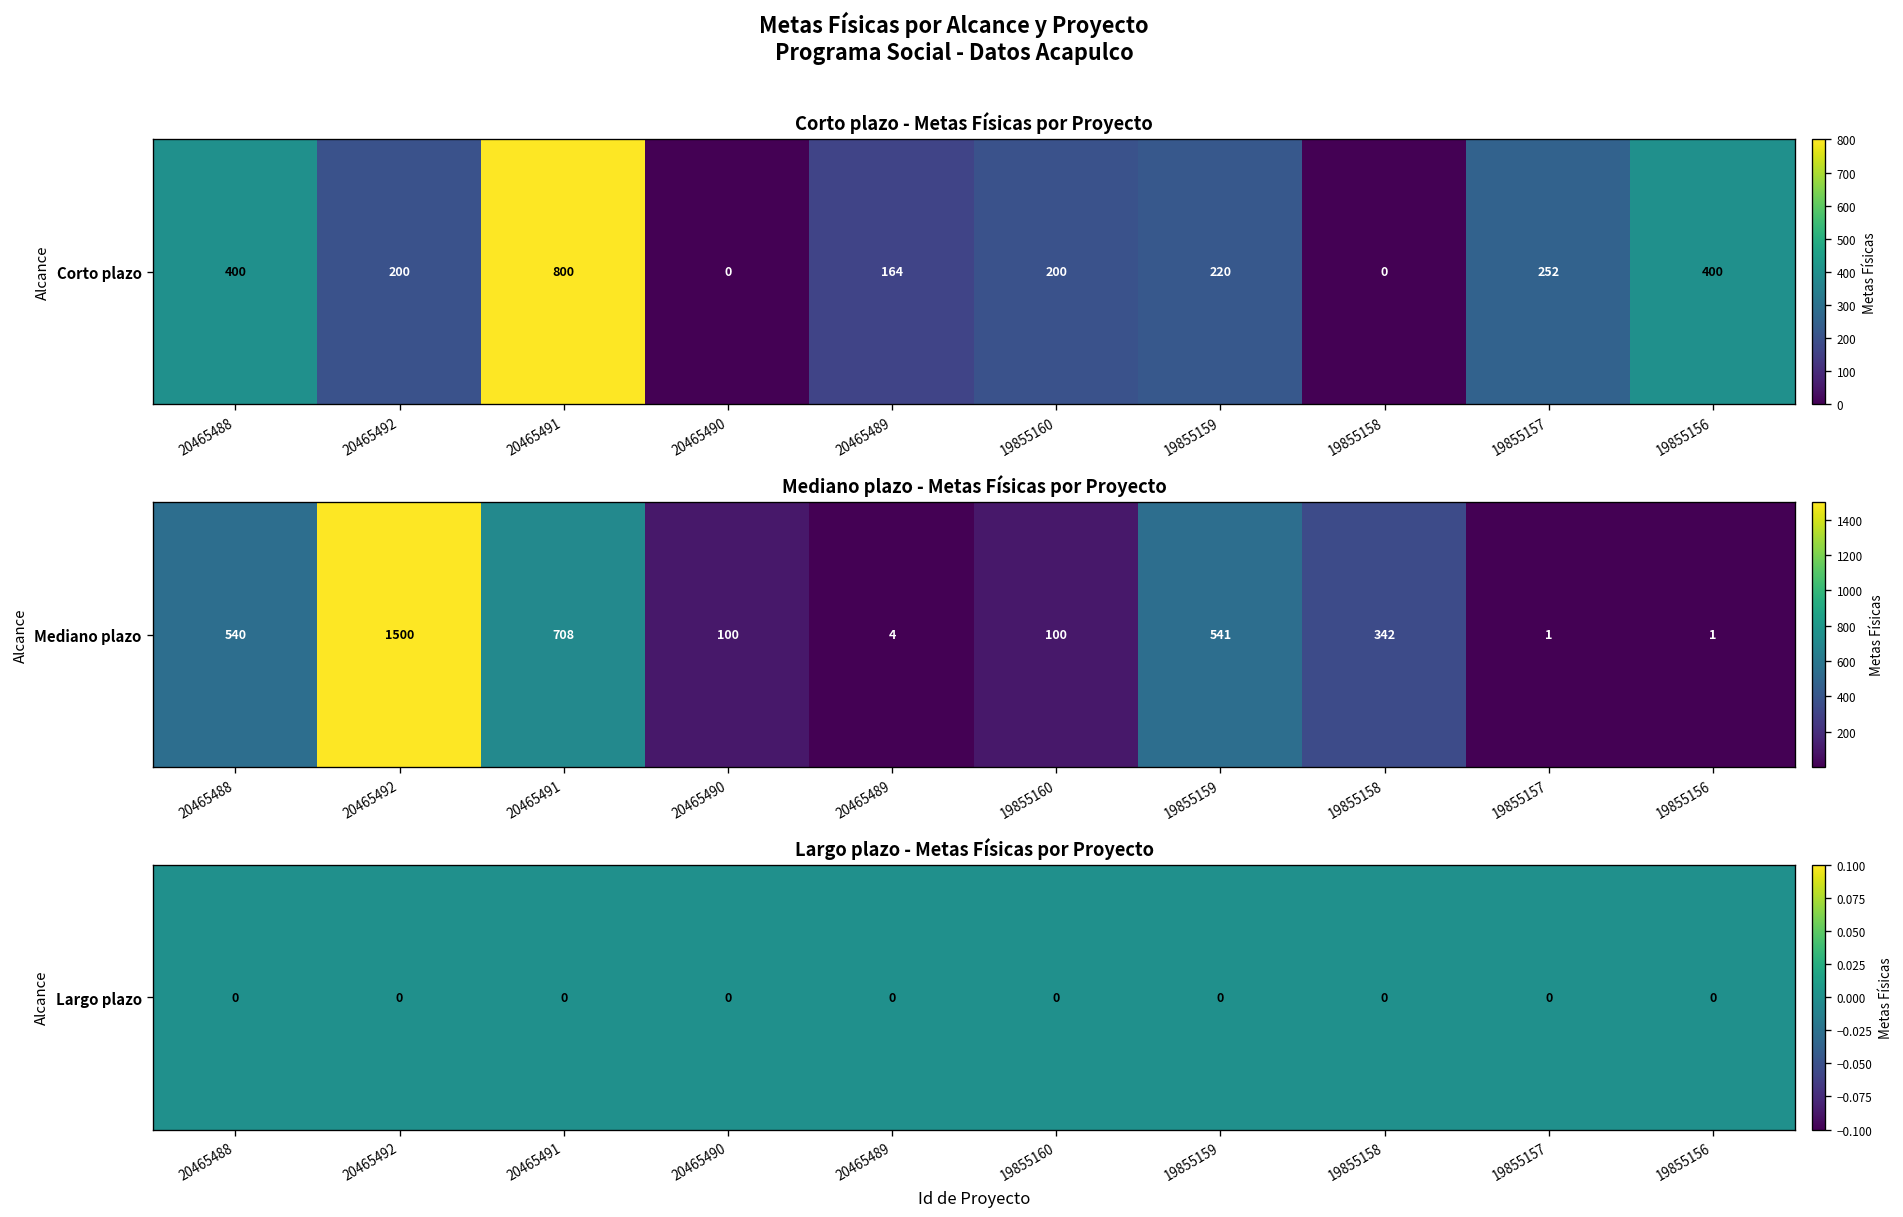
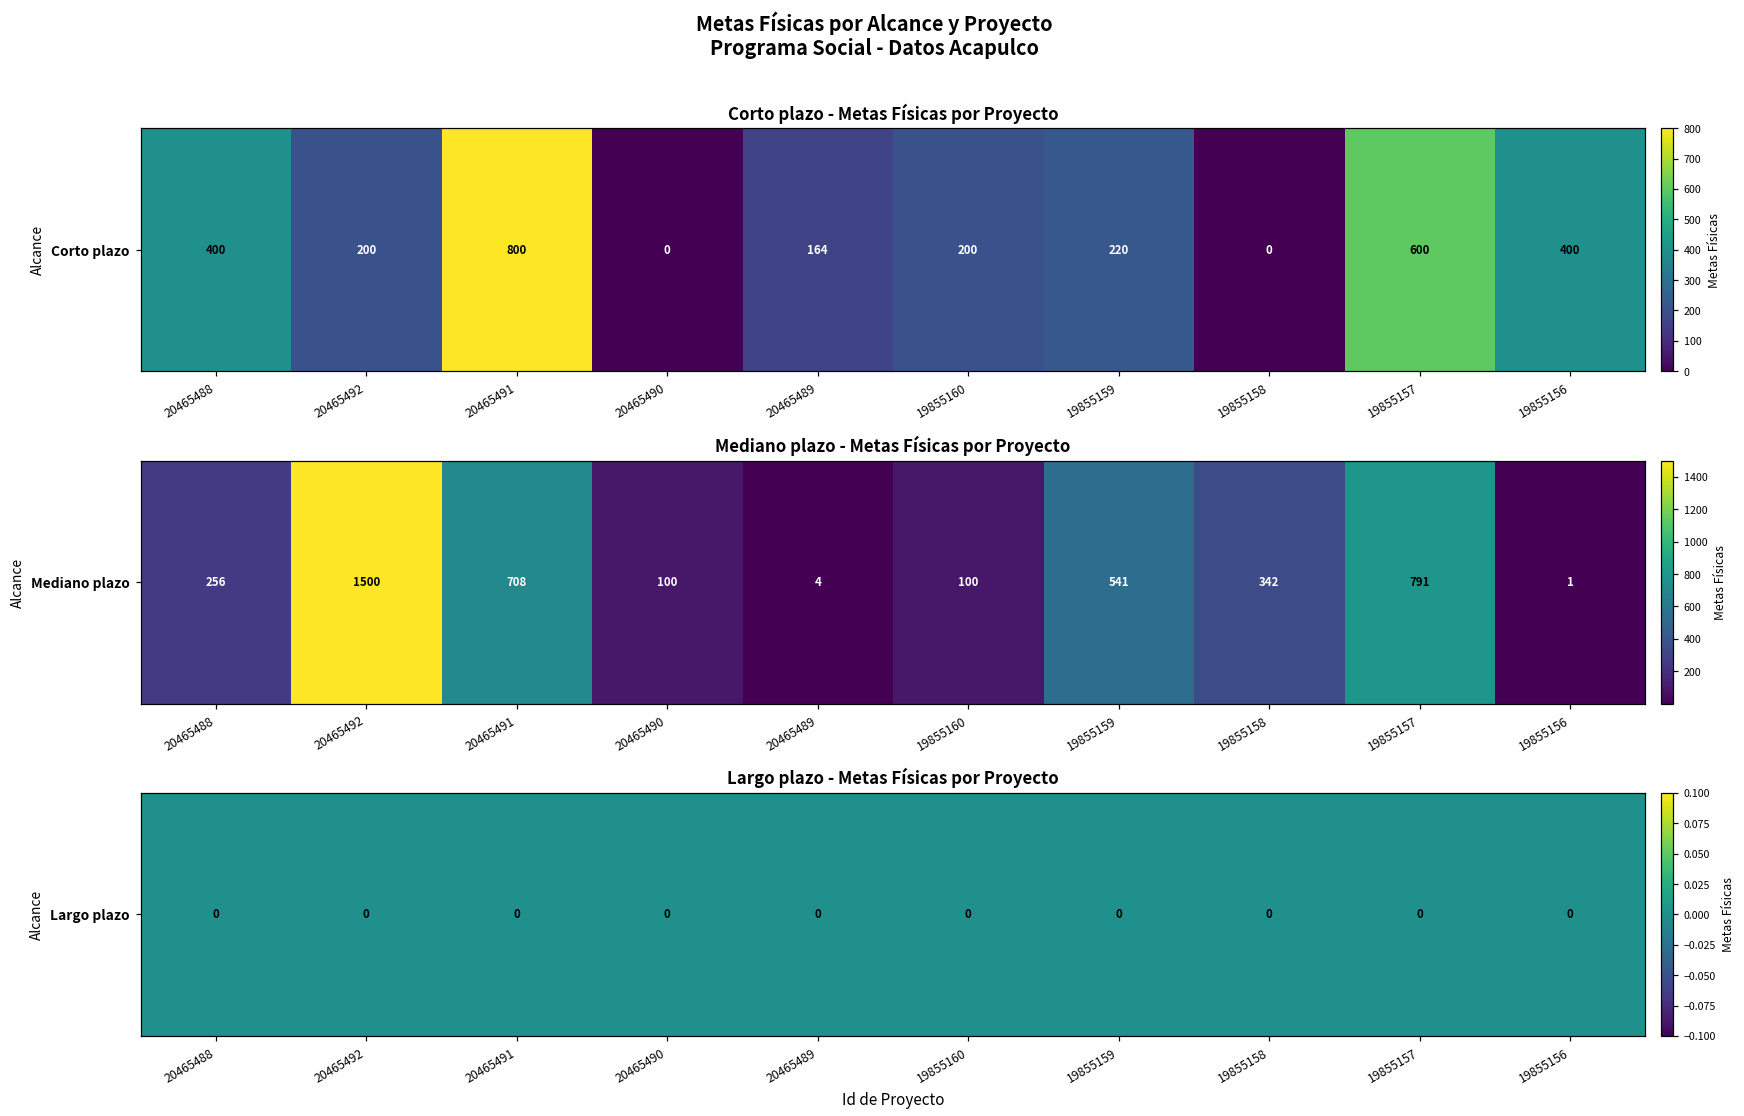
Corto plazo - Metas Físicas por Proyecto, Corto plazo, 19855157: 252 -> 600
Mediano plazo - Metas Físicas por Proyecto, Mediano plazo, 20465488: 540 -> 256
Mediano plazo - Metas Físicas por Proyecto, Mediano plazo, 19855157: 1 -> 791
